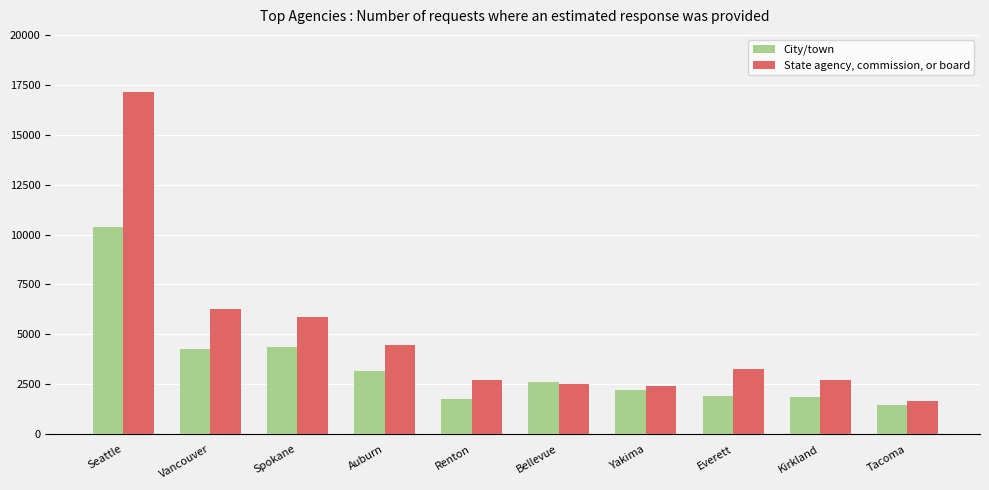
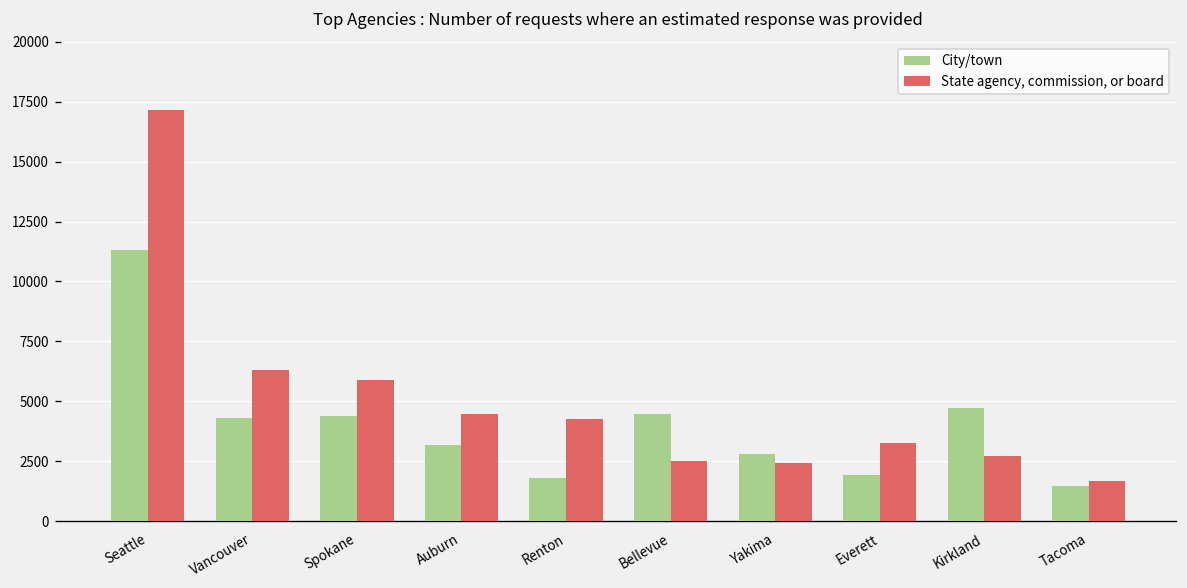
City/town, Seattle: 10400 -> 11300
State agency, commission, or board, Renton: 2700 -> 4300
City/town, Bellevue: 2600 -> 4500
City/town, Yakima: 2200 -> 2800
City/town, Kirkland: 1900 -> 4700
